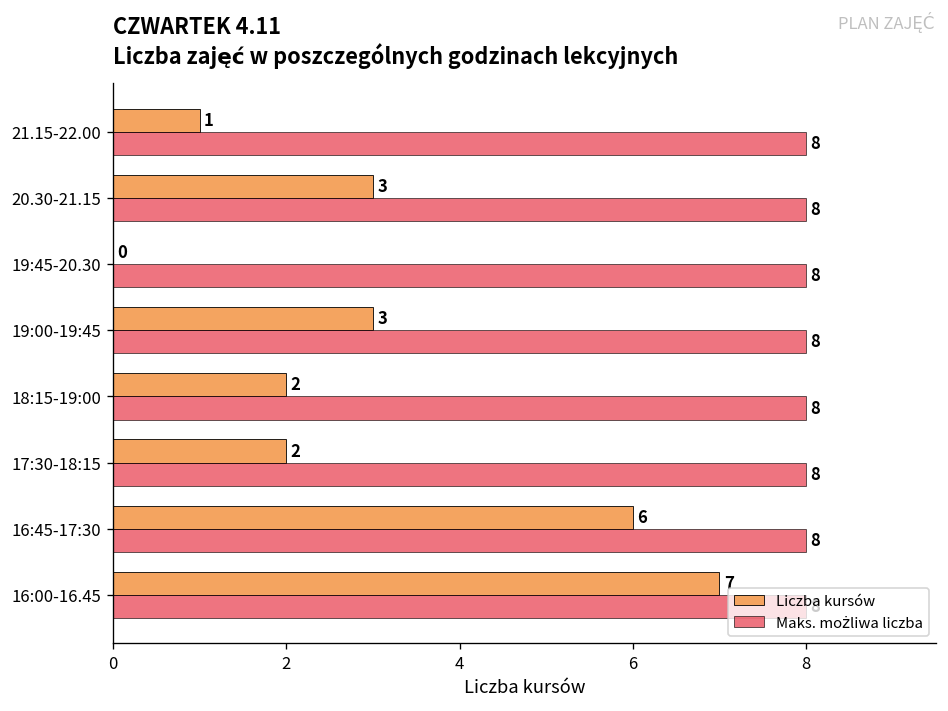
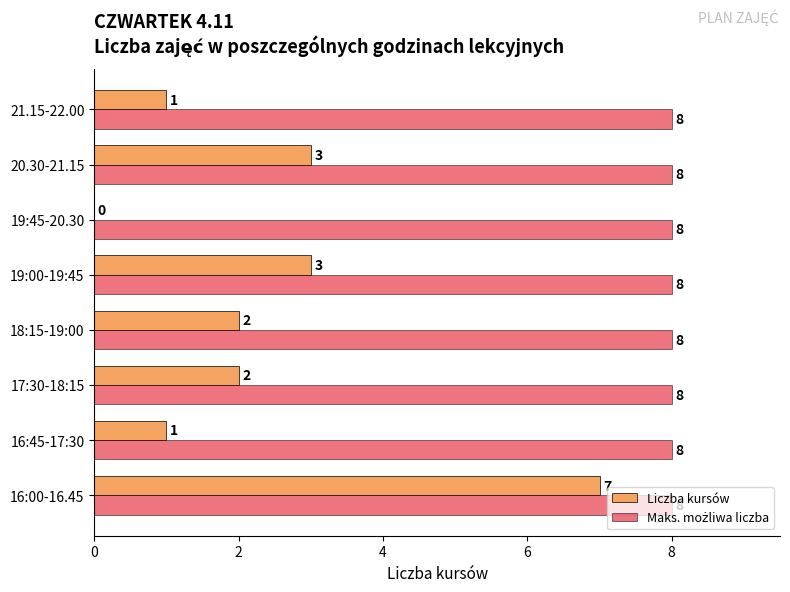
Liczba kursów, 16:45-17:30: 6 -> 1
